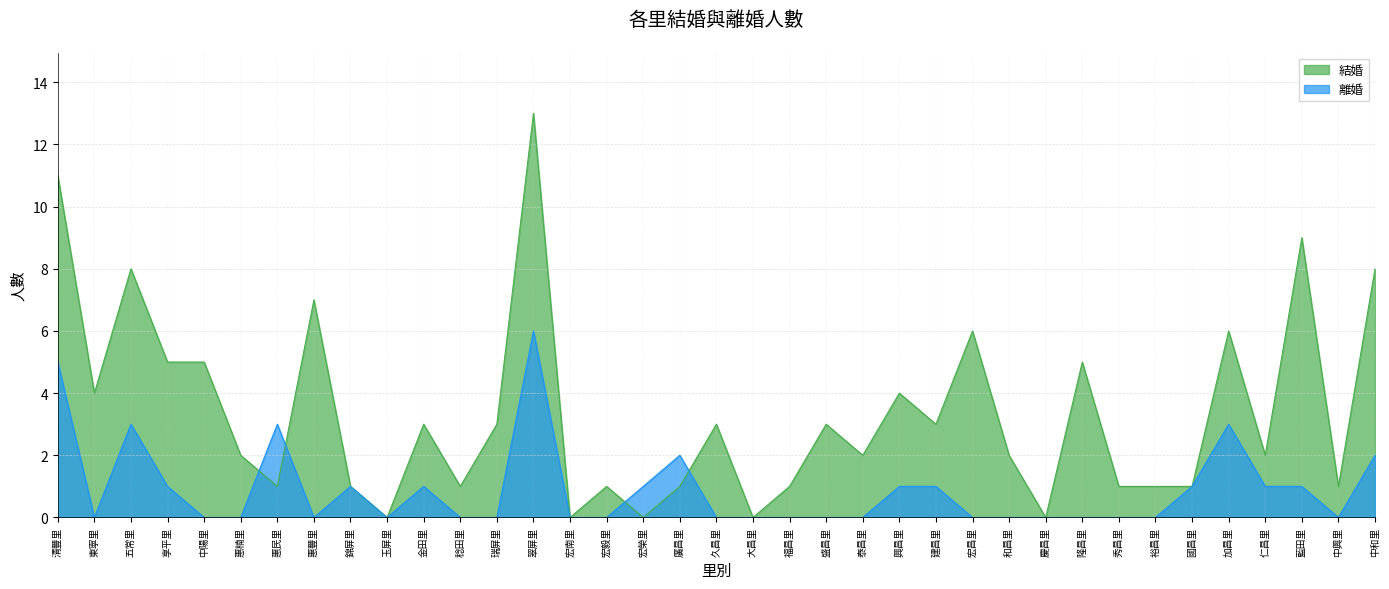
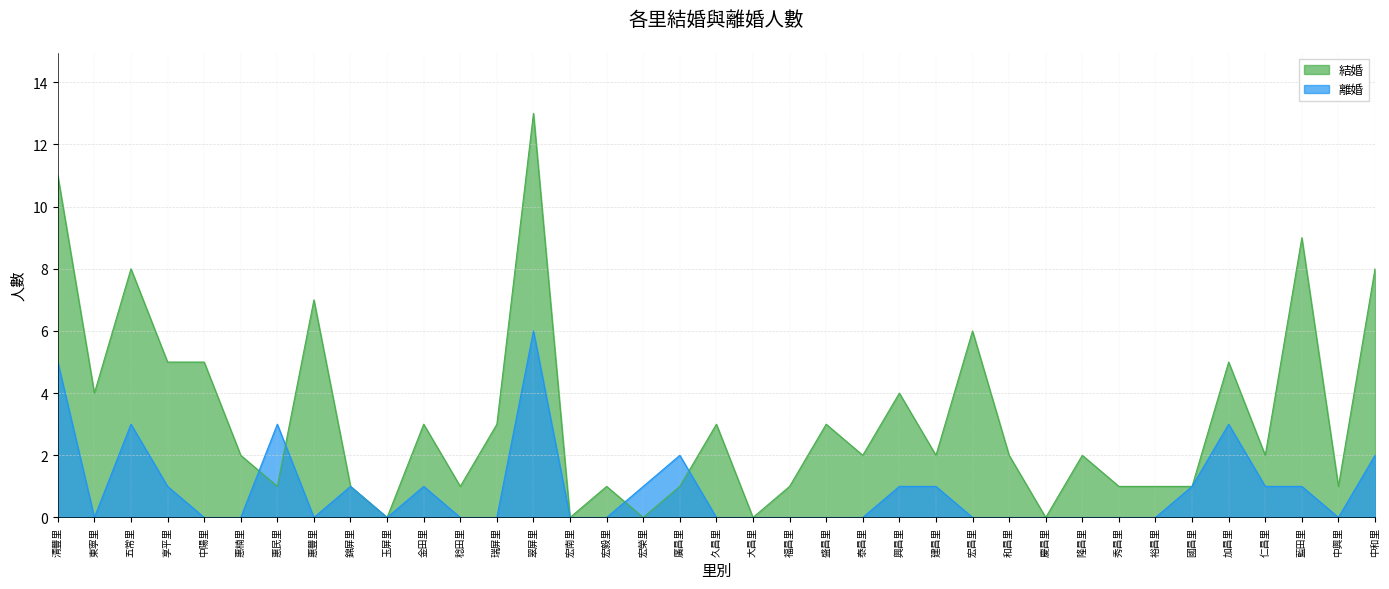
結婚, 建昌里: 3 -> 2
結婚, 隆昌里: 5 -> 2
結婚, 加昌里: 6 -> 5
